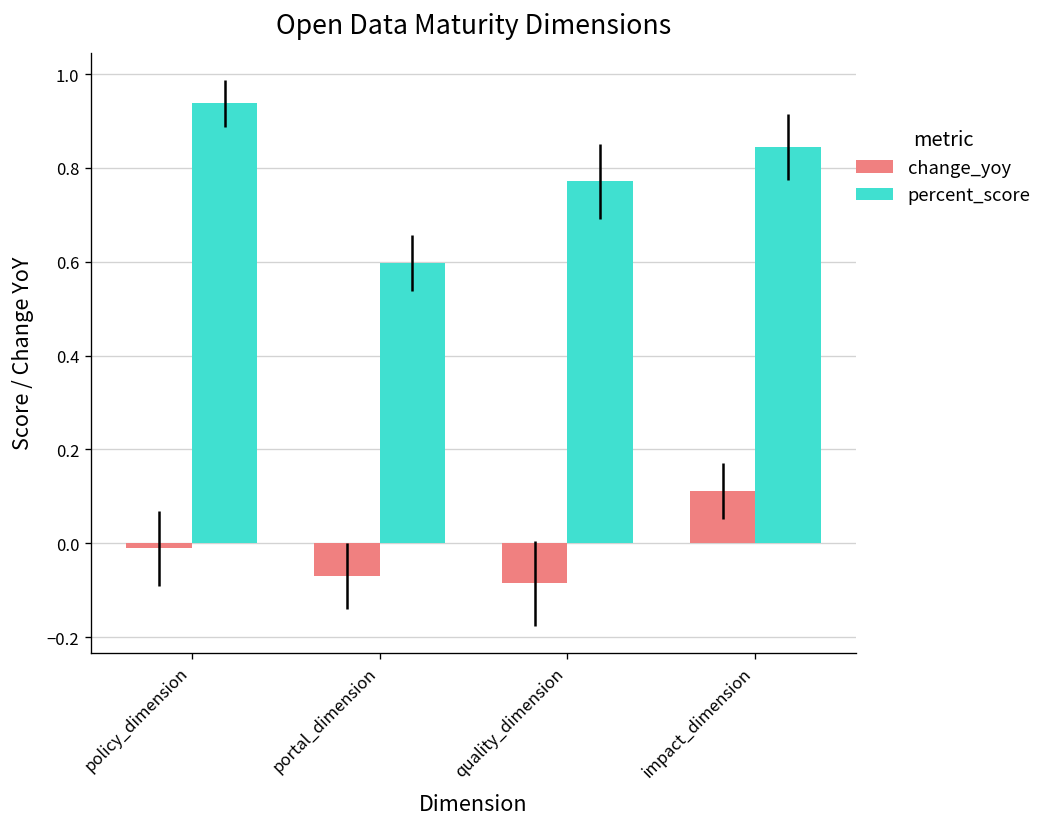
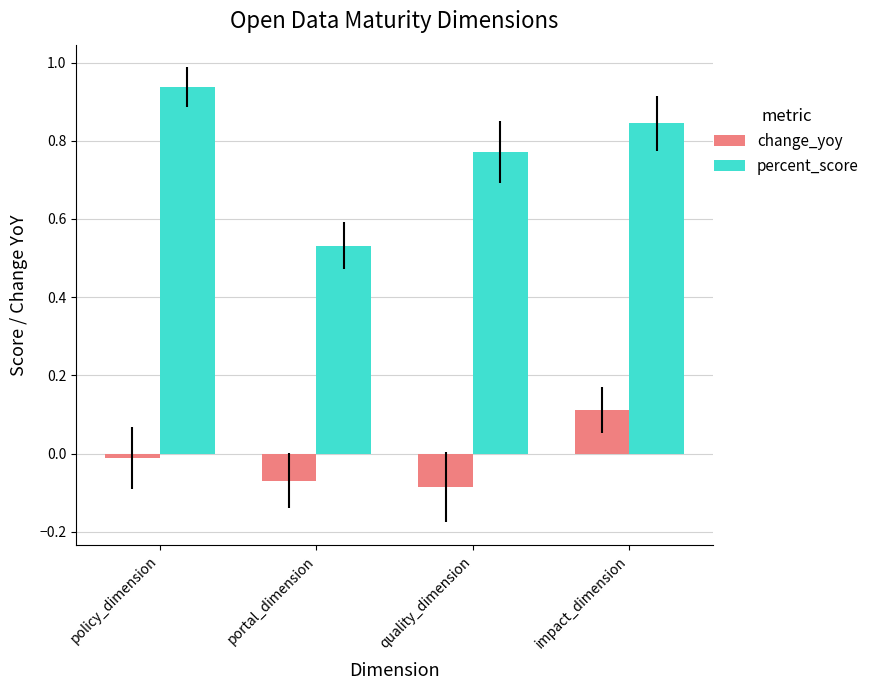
percent_score, portal_dimension: 0.60 -> 0.53
